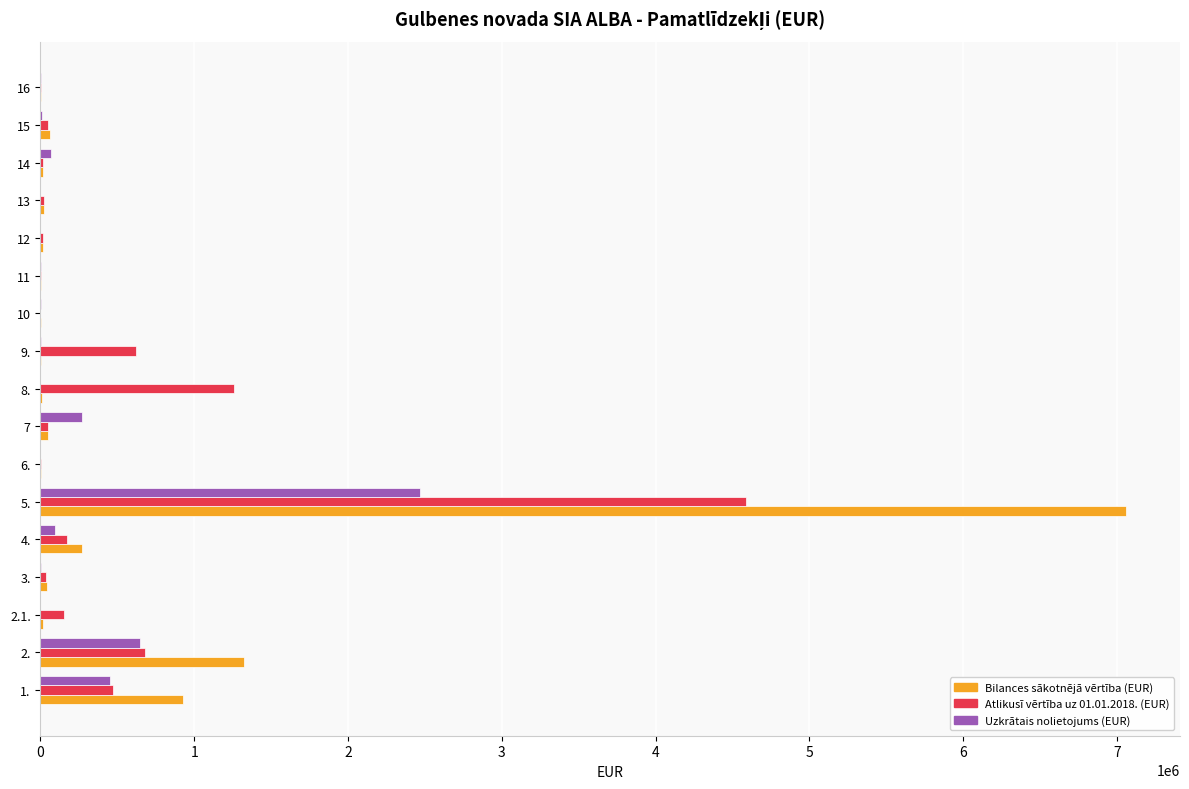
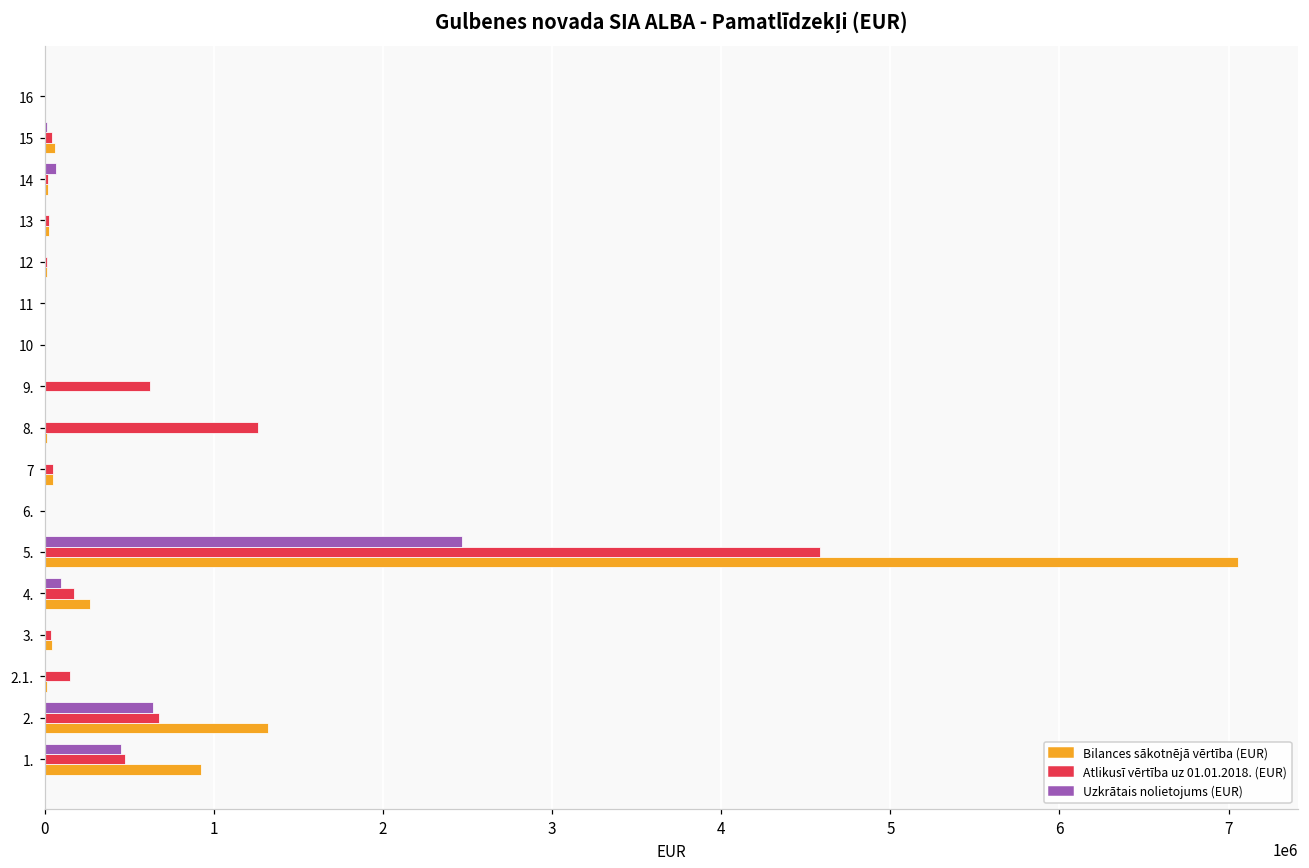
Uzkrātais nolietojums (EUR), 7: 270000 -> 0
